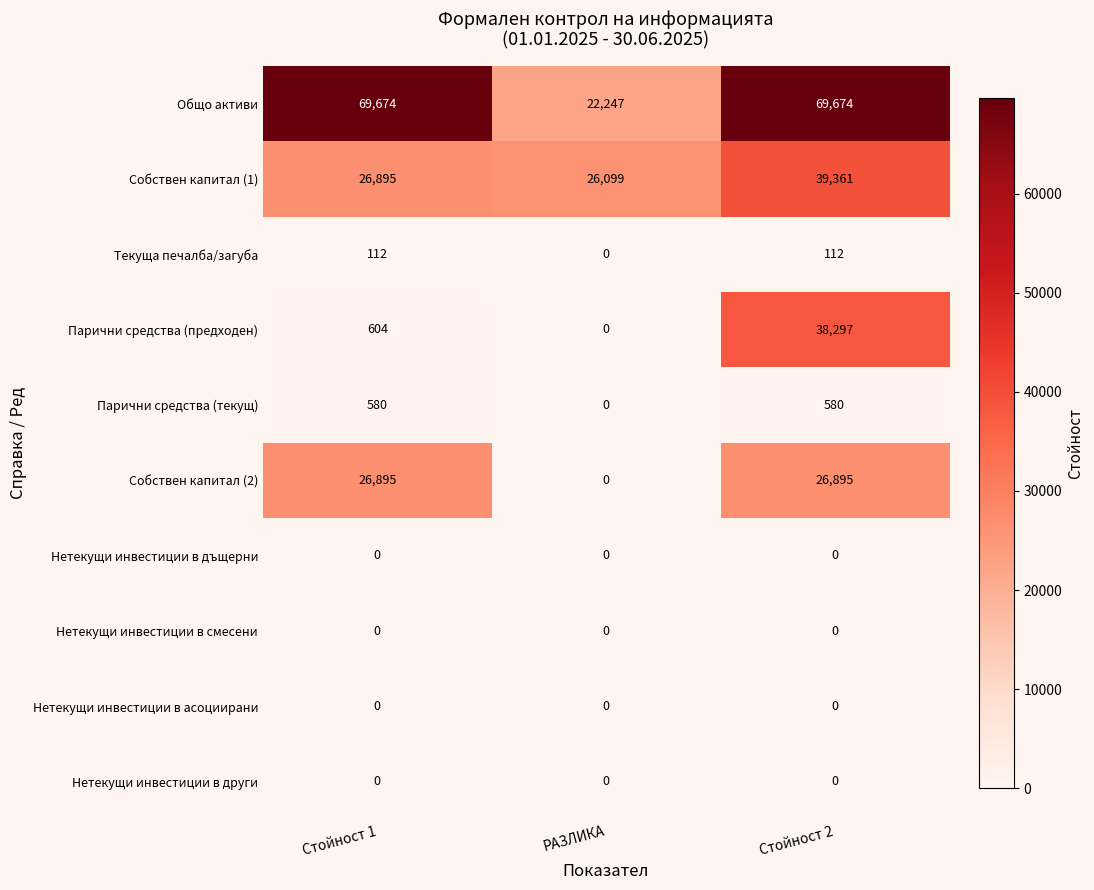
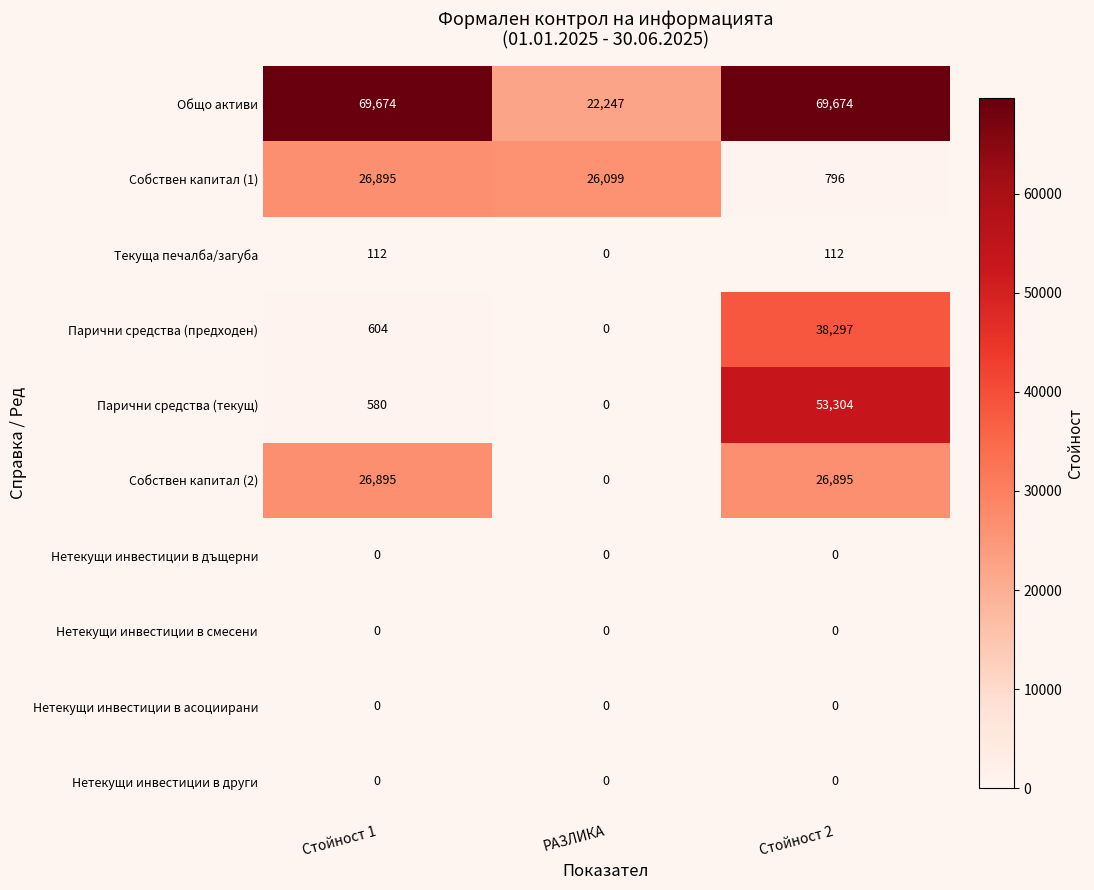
Собствен капитал (1), Стойност 2: 39,361 -> 796
Парични средства (текущ), Стойност 2: 580 -> 53,304
